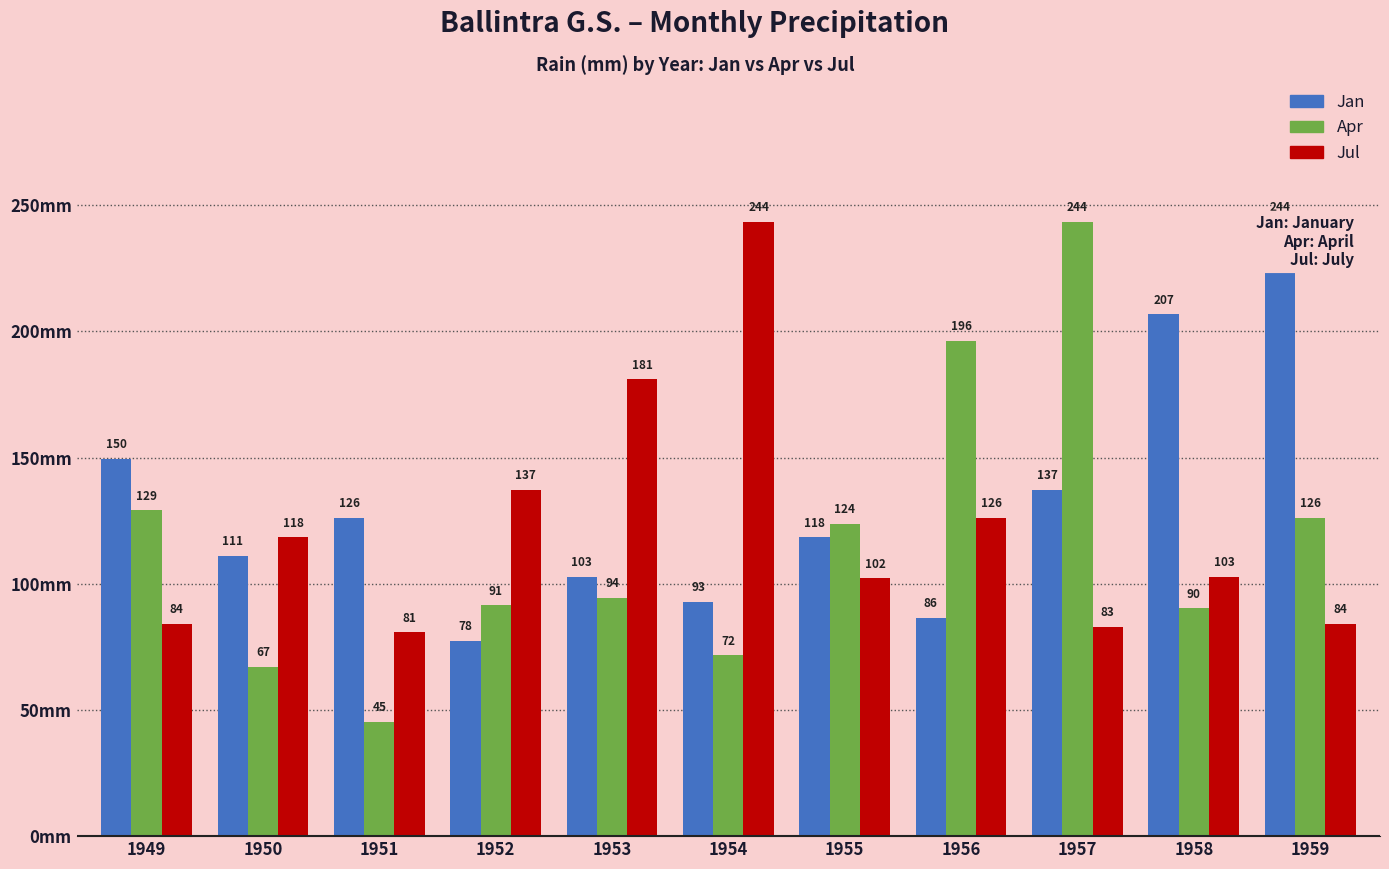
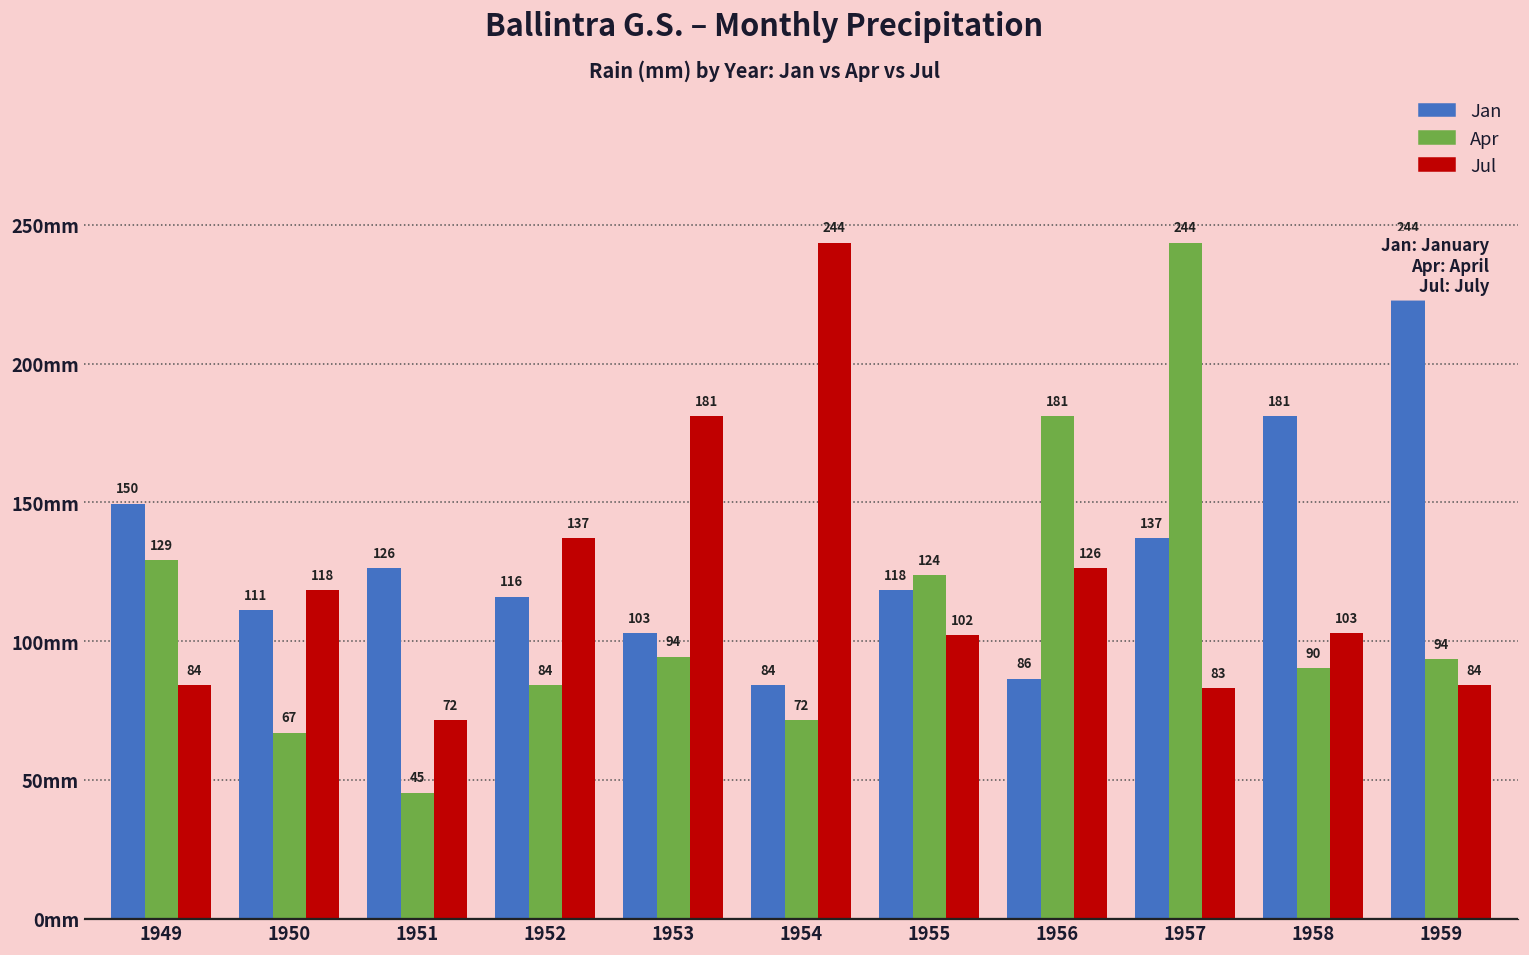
Jul, 1951: 81 -> 72
Jan, 1952: 78 -> 116
Apr, 1952: 91 -> 84
Jan, 1954: 93 -> 84
Apr, 1956: 196 -> 181
Jan, 1958: 207 -> 181
Apr, 1959: 126 -> 94
